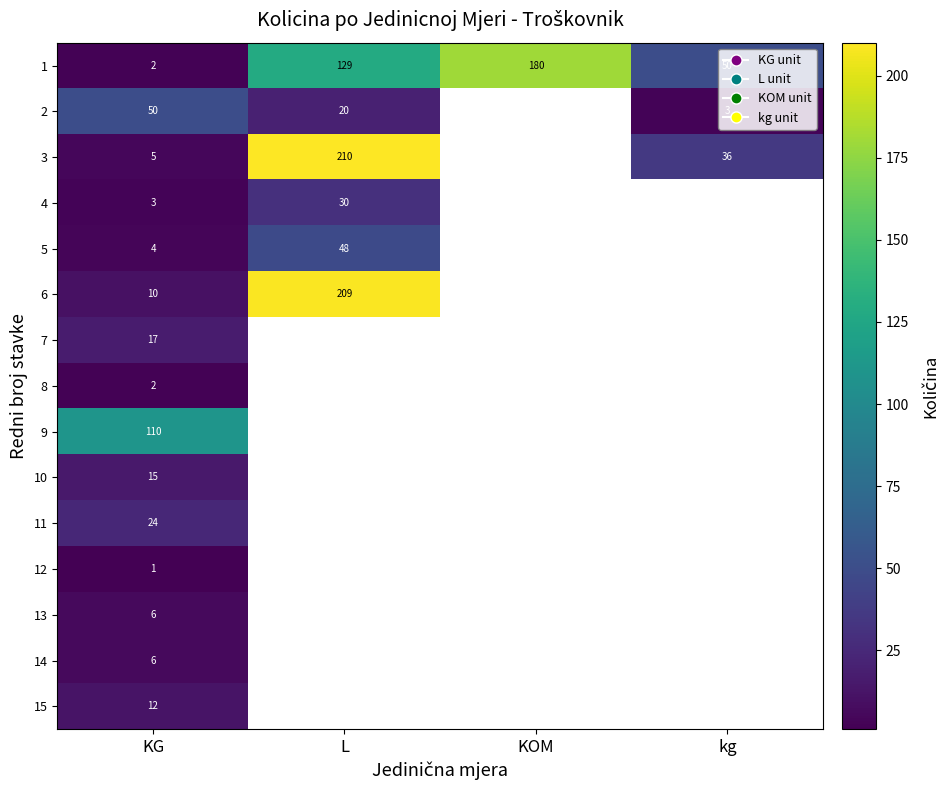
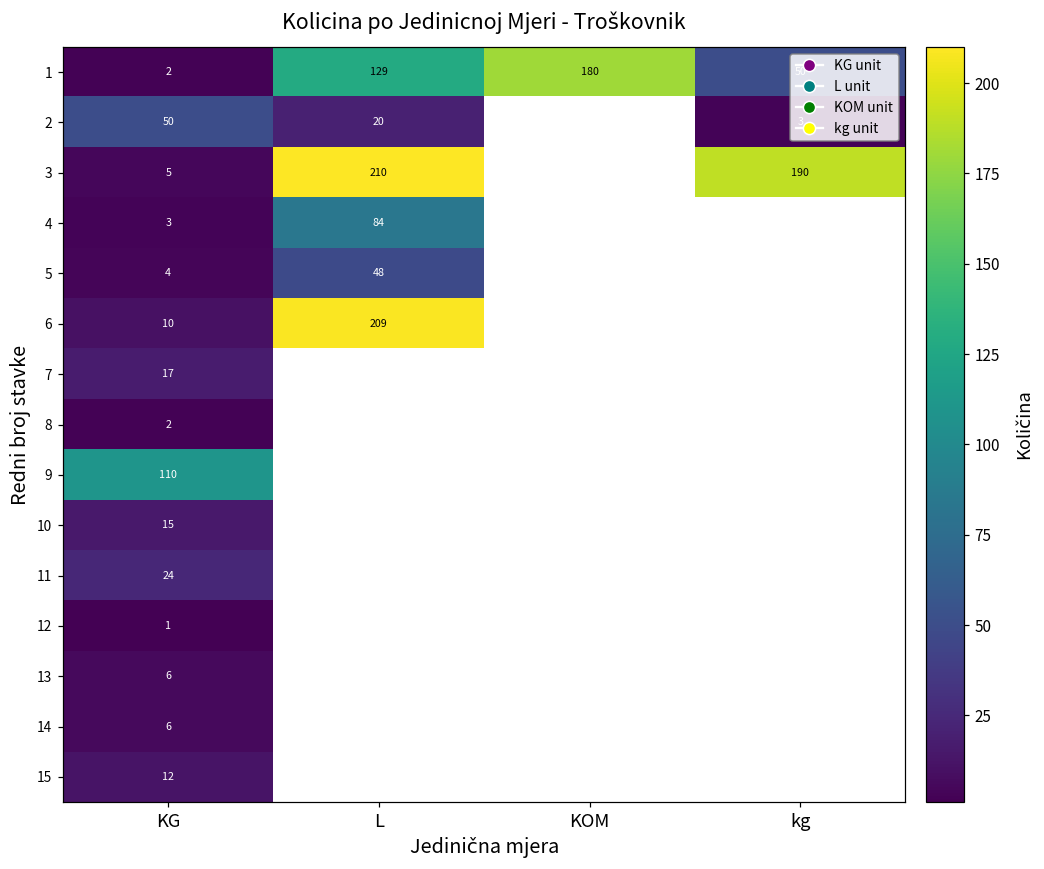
3, kg: 36 -> 190
4, L: 30 -> 84
